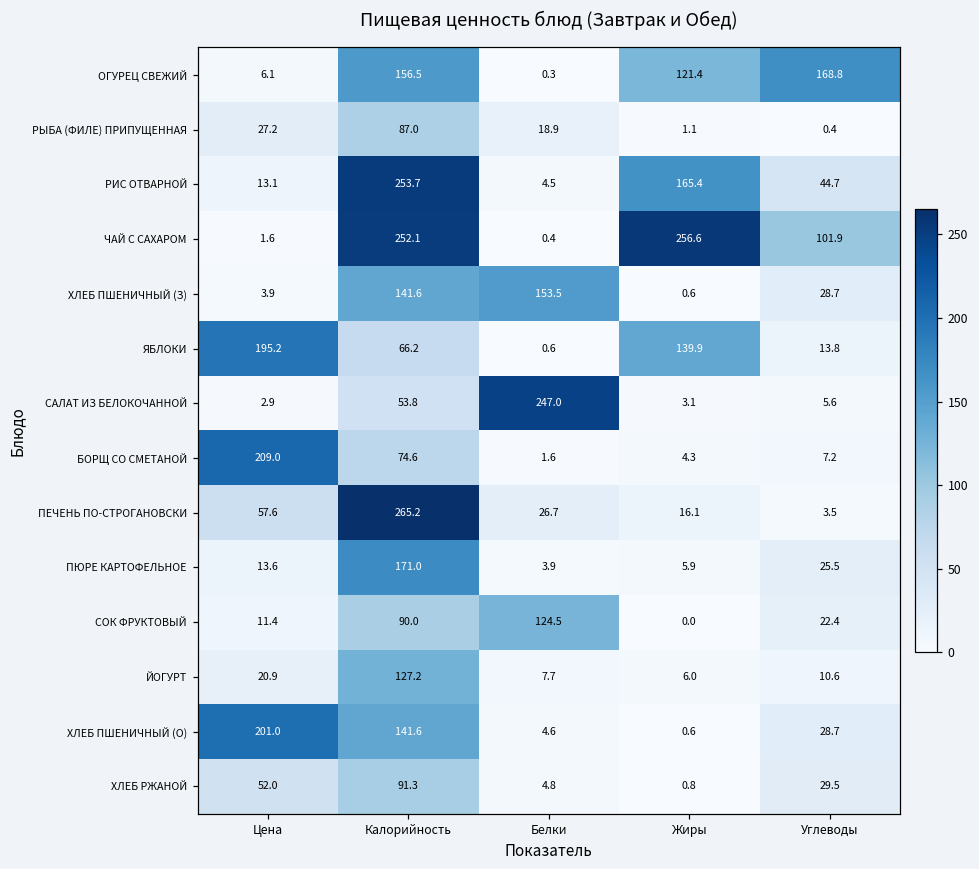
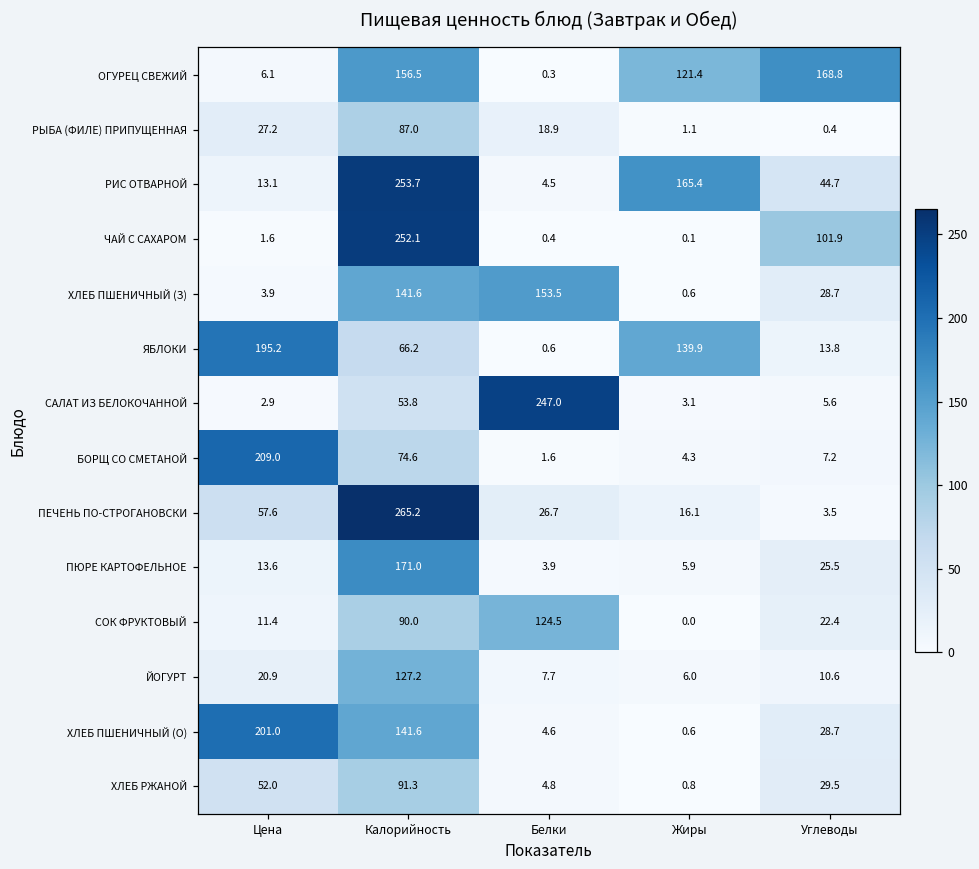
ЧАЙ С САХАРОМ, Жиры: 256.6 -> 0.1
